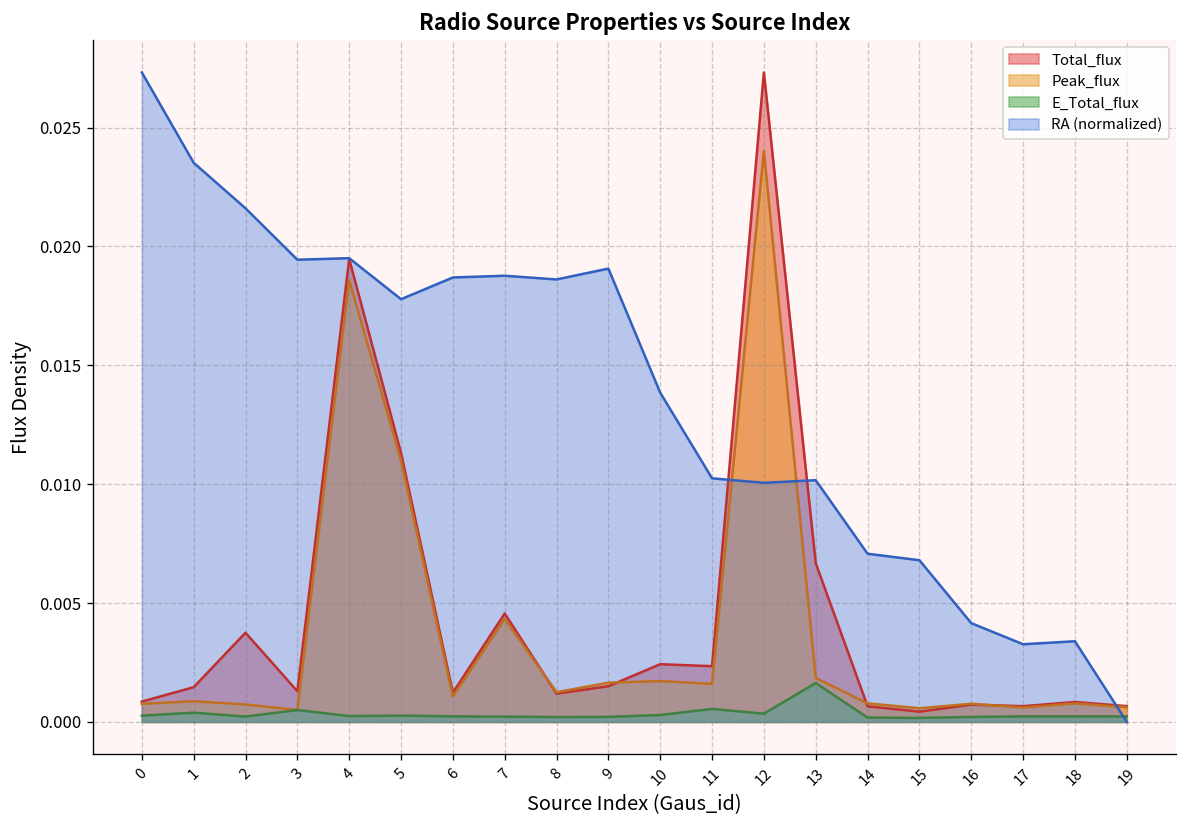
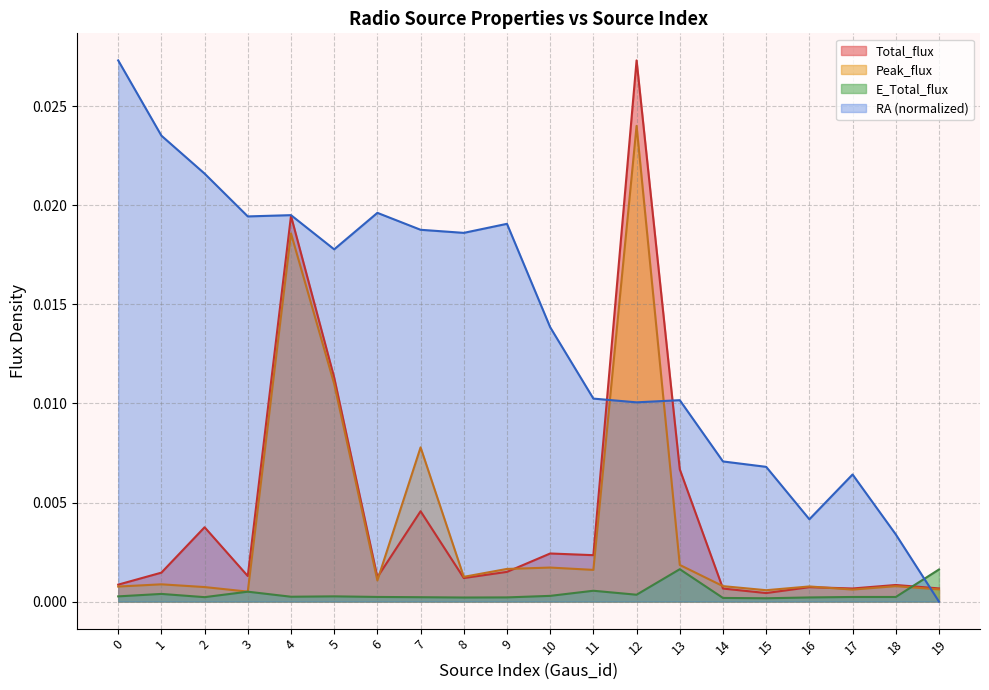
RA (normalized), 6: 0.0187 -> 0.0196
Peak_flux, 7: 0.0043 -> 0.0078
RA (normalized), 17: 0.0033 -> 0.0064
E_Total_flux, 19: 0.0002 -> 0.0016
